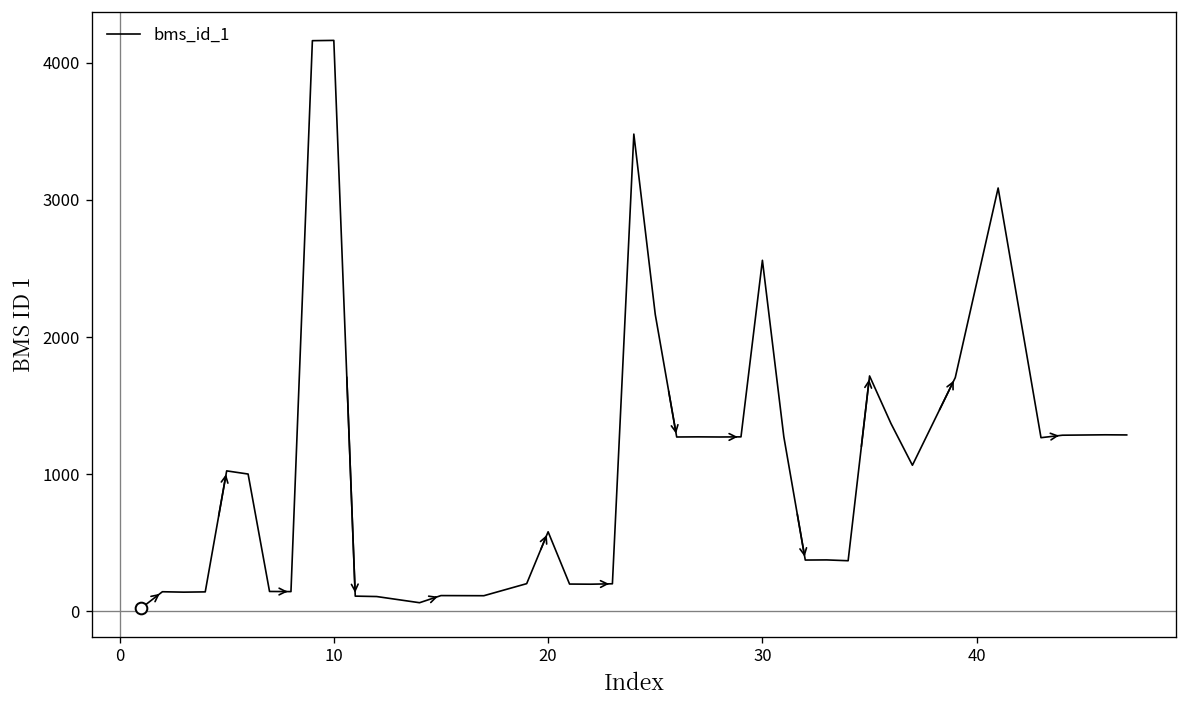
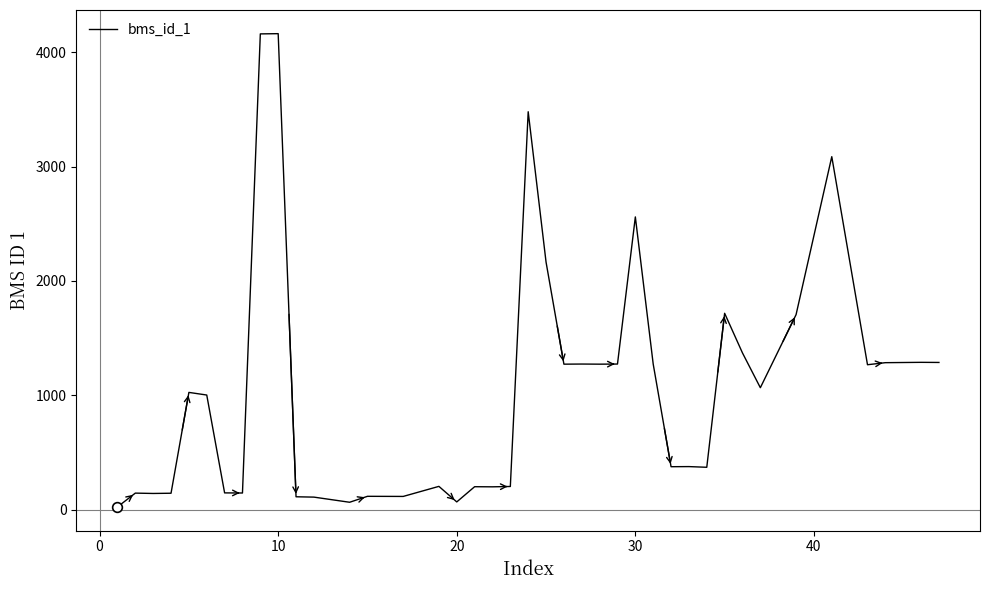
bms_id_1, 20: 580 -> 70
